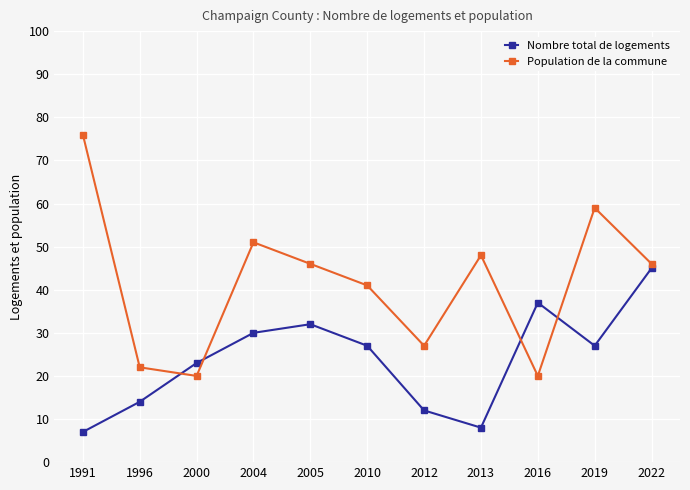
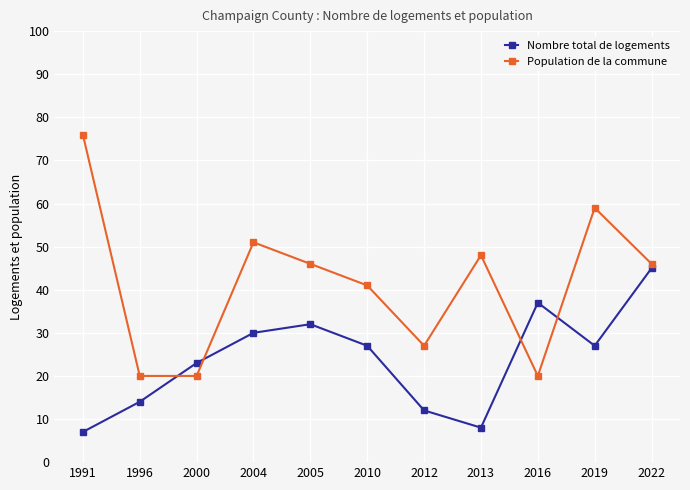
Population de la commune, 1996: 22 -> 20
